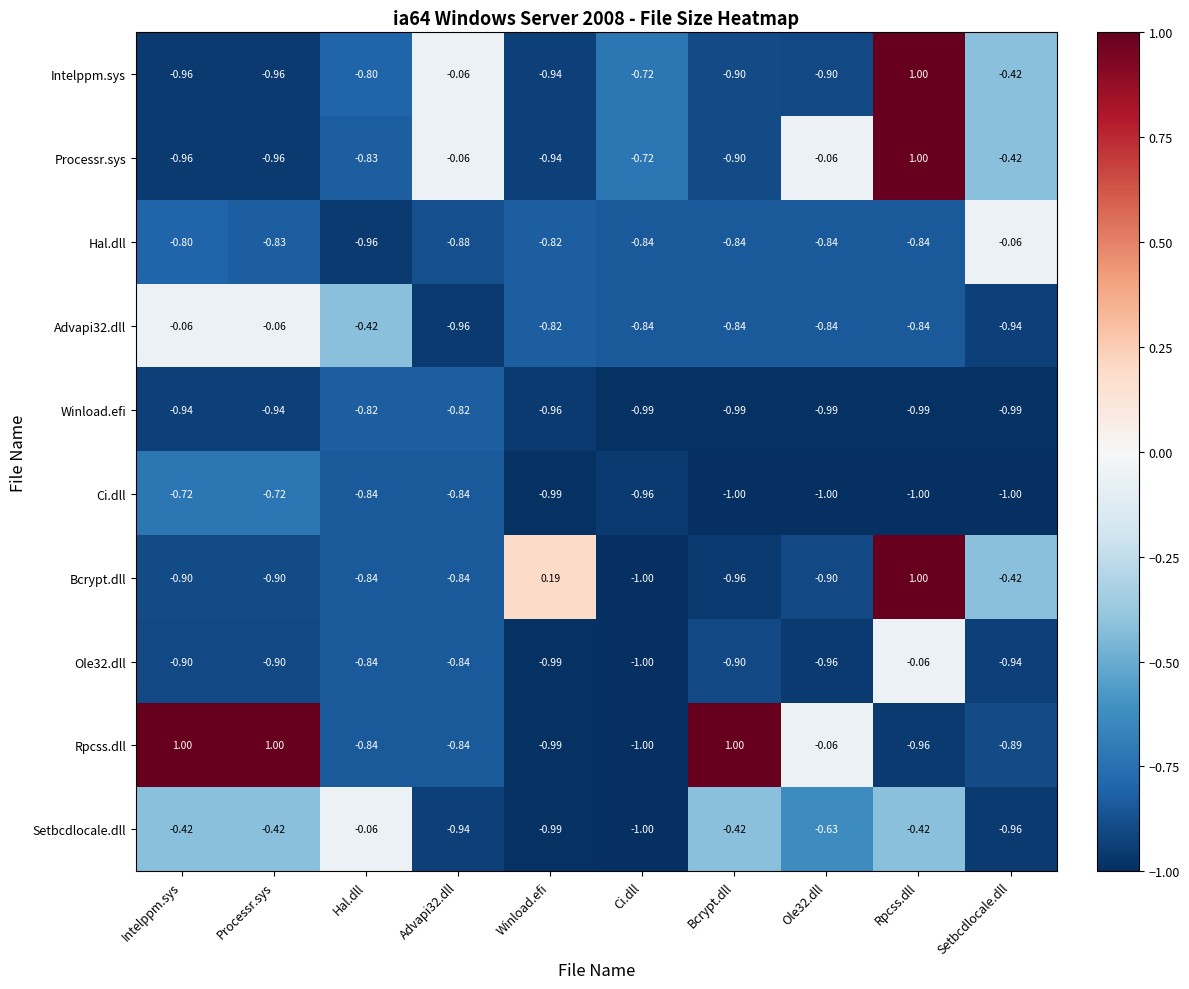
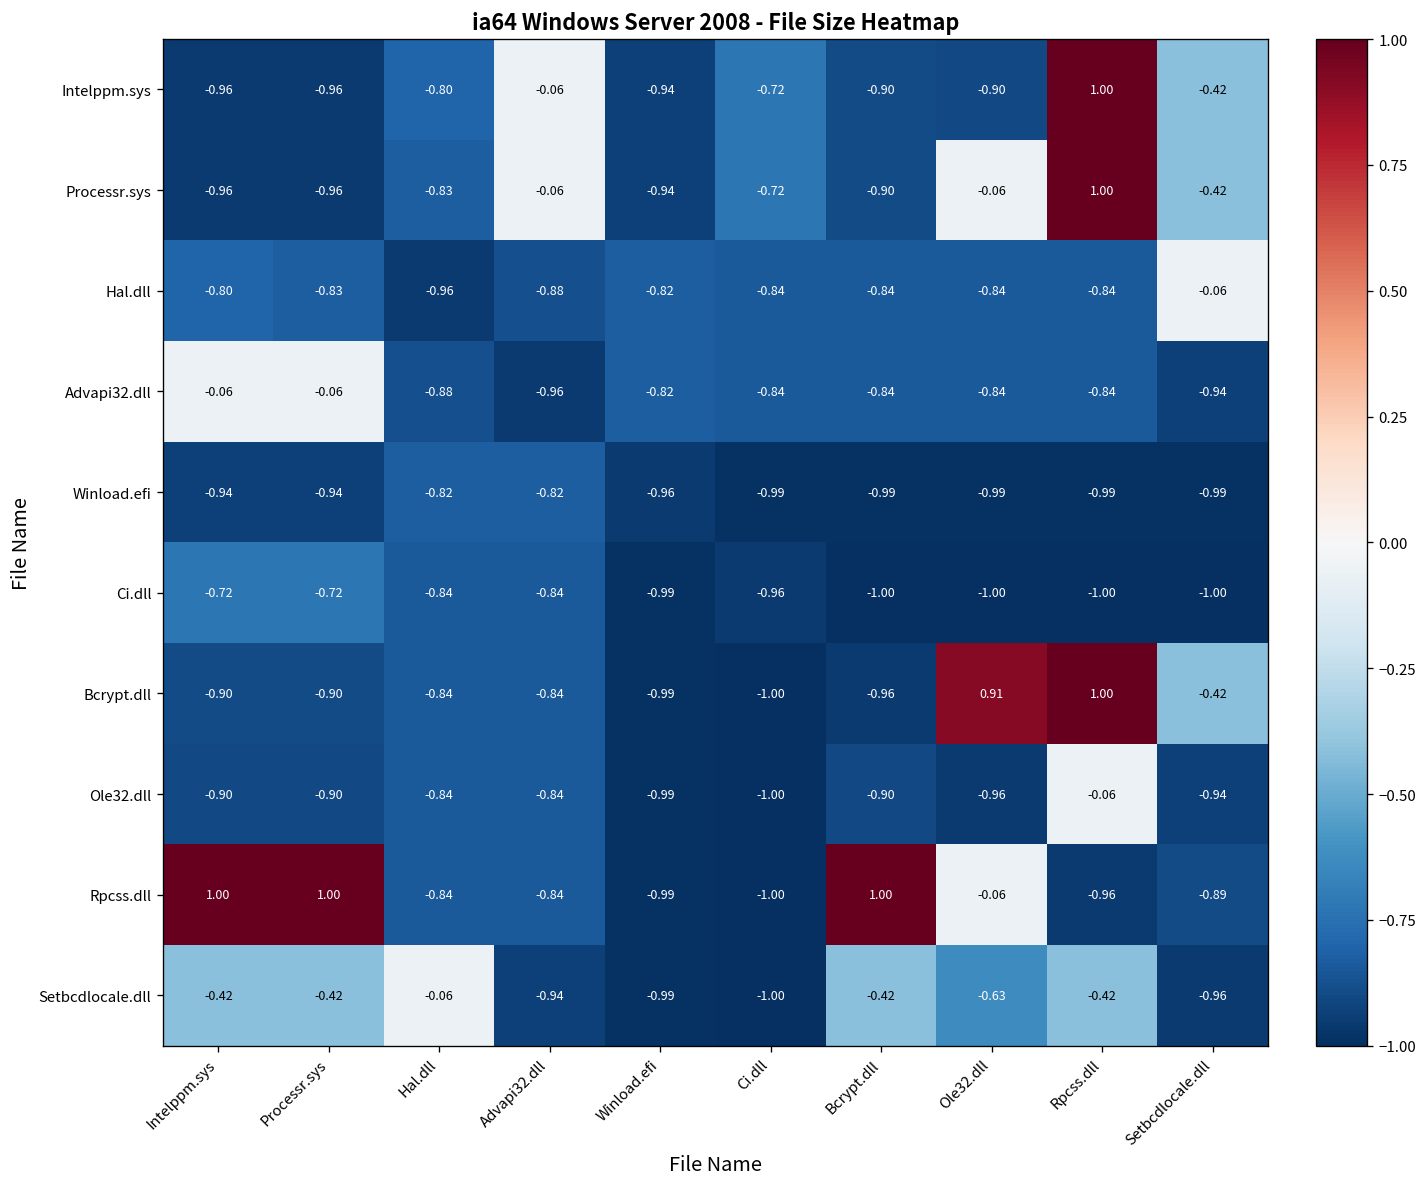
Advapi32.dll, Hal.dll: -0.42 -> -0.88
Bcrypt.dll, Winload.efi: 0.19 -> -0.99
Bcrypt.dll, Ole32.dll: -0.90 -> 0.91
